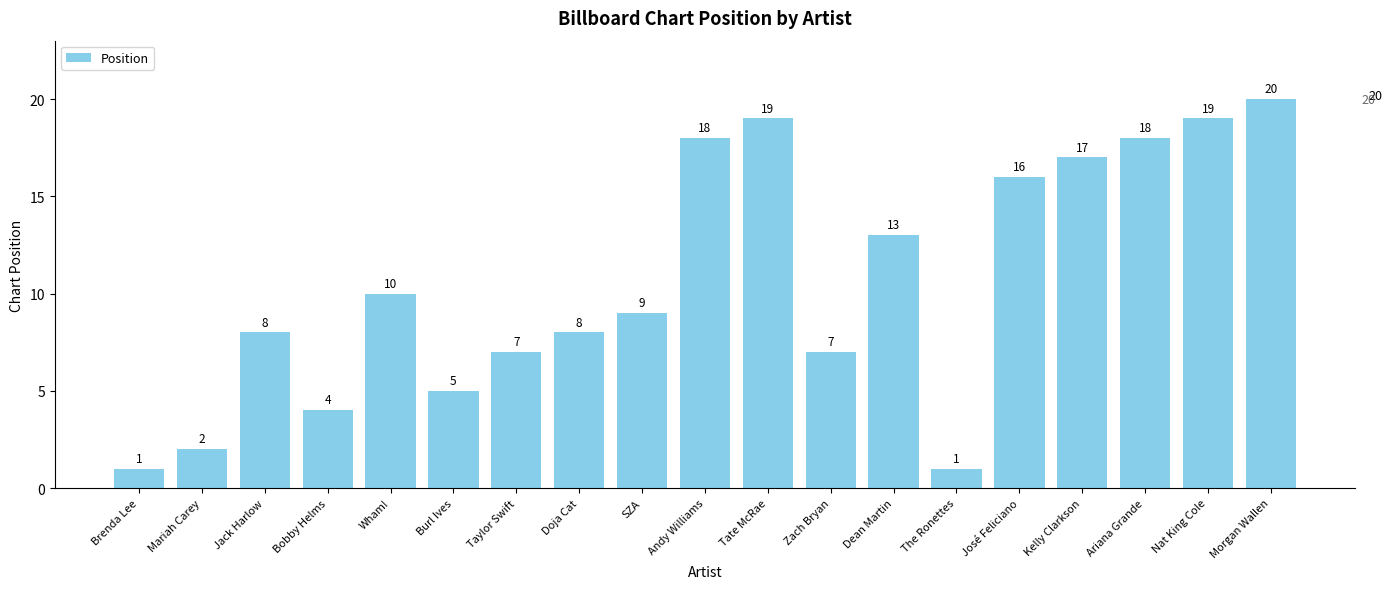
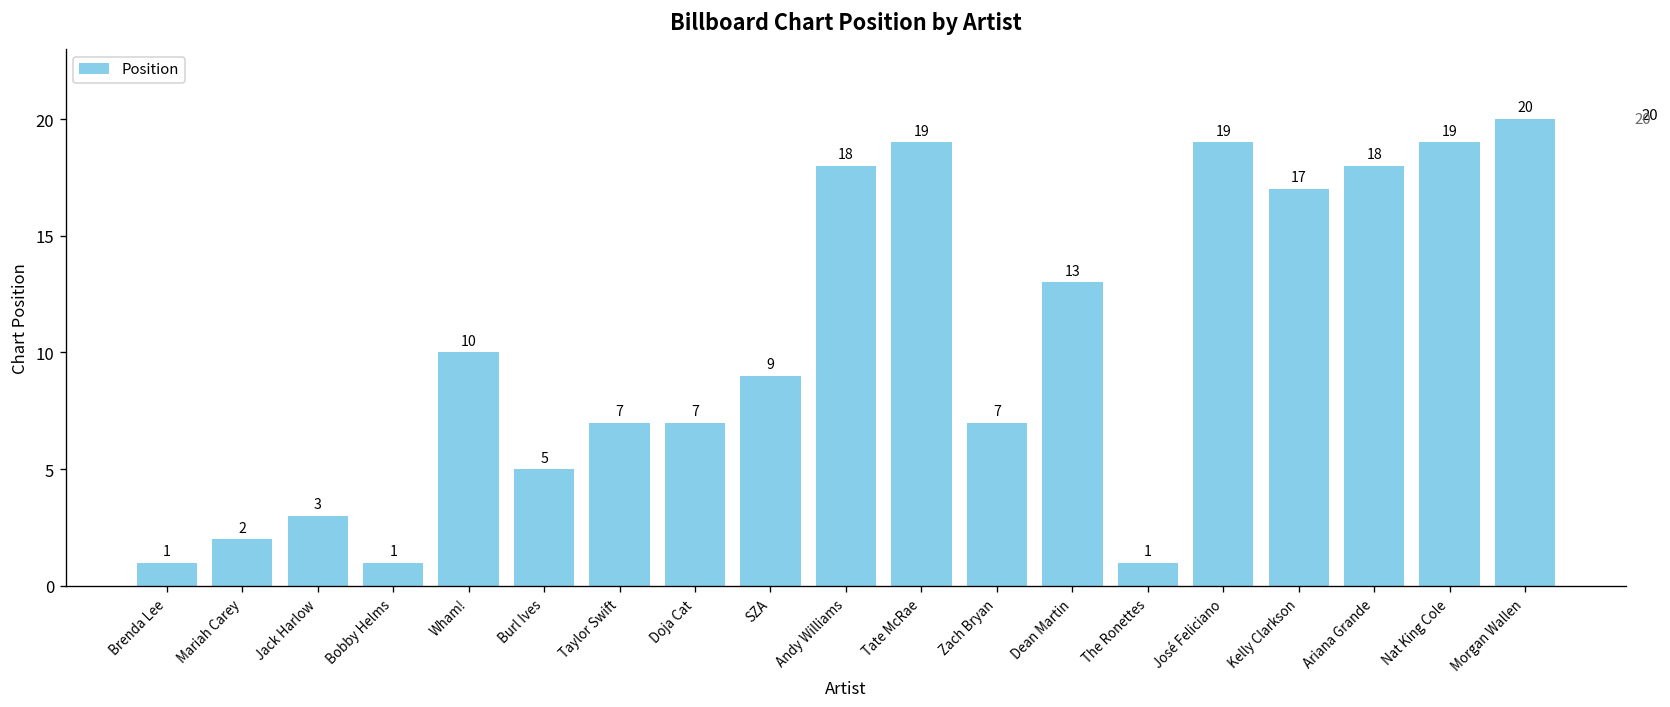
Jack Harlow: 8 -> 3
Bobby Helms: 4 -> 1
Doja Cat: 8 -> 7
José Feliciano: 16 -> 19
